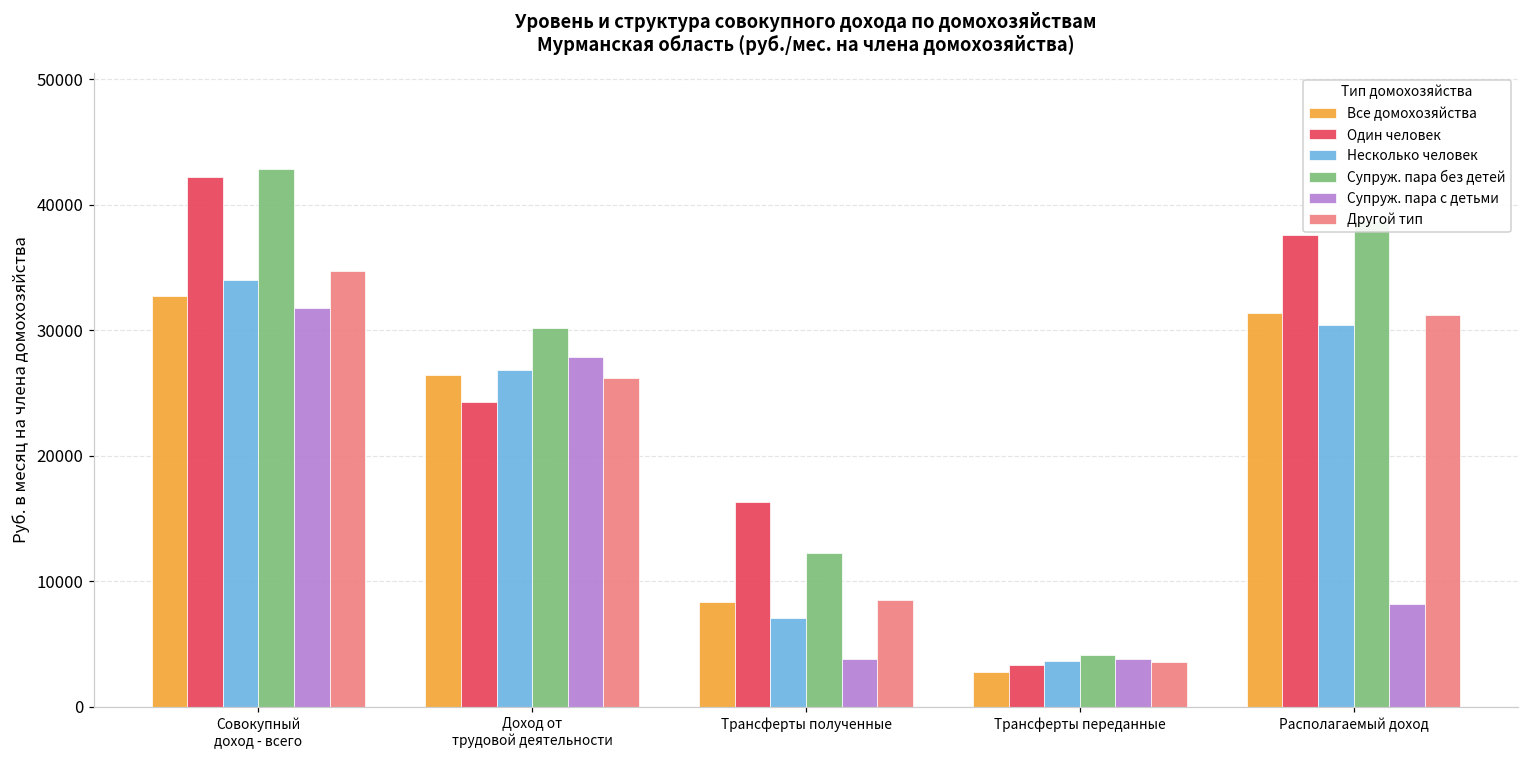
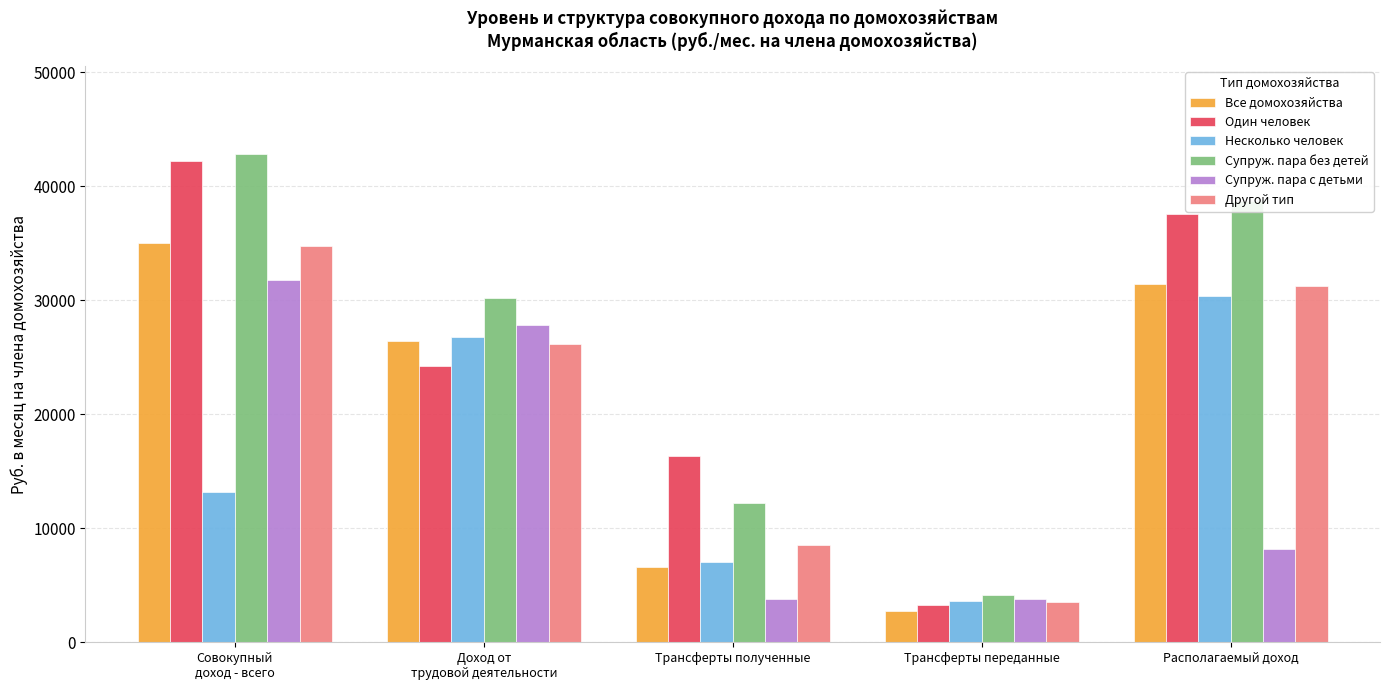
Все домохозяйства, Совокупный доход - всего: 32800 -> 35000
Несколько человек, Совокупный доход - всего: 34000 -> 13200
Все домохозяйства, Трансферты полученные: 8300 -> 6600
